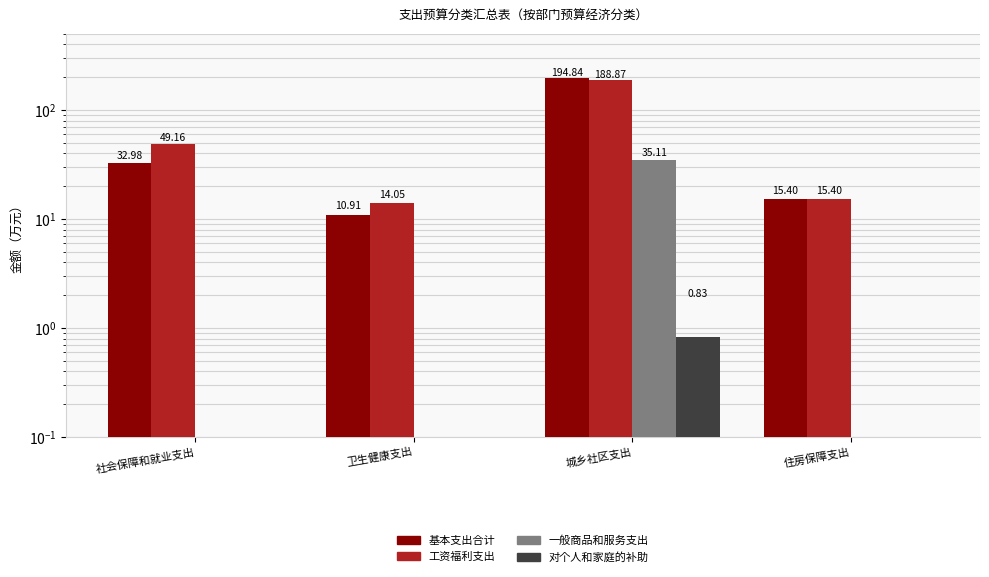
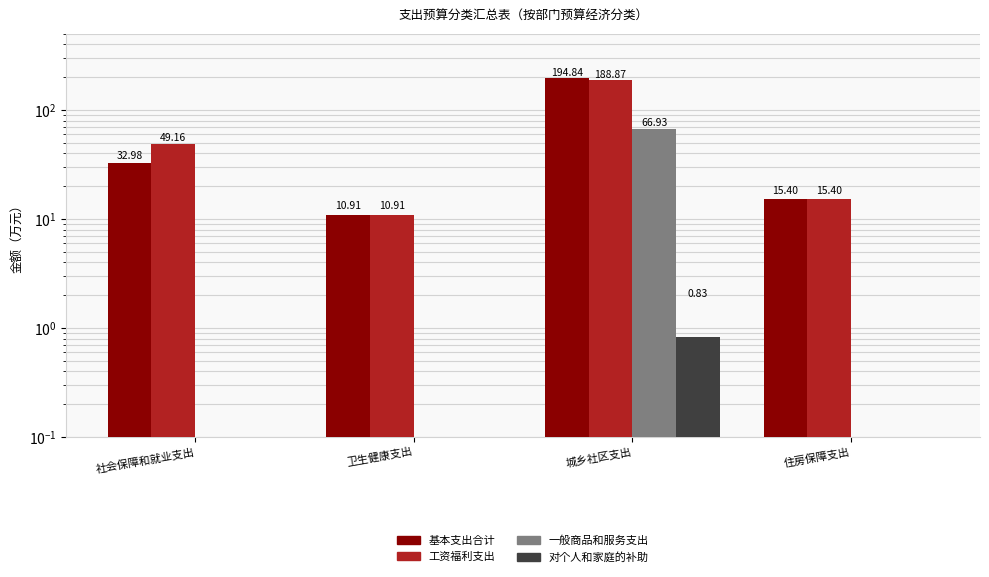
工资福利支出, 卫生健康支出: 14.05 -> 10.91
一般商品和服务支出, 城乡社区支出: 35.11 -> 66.93
